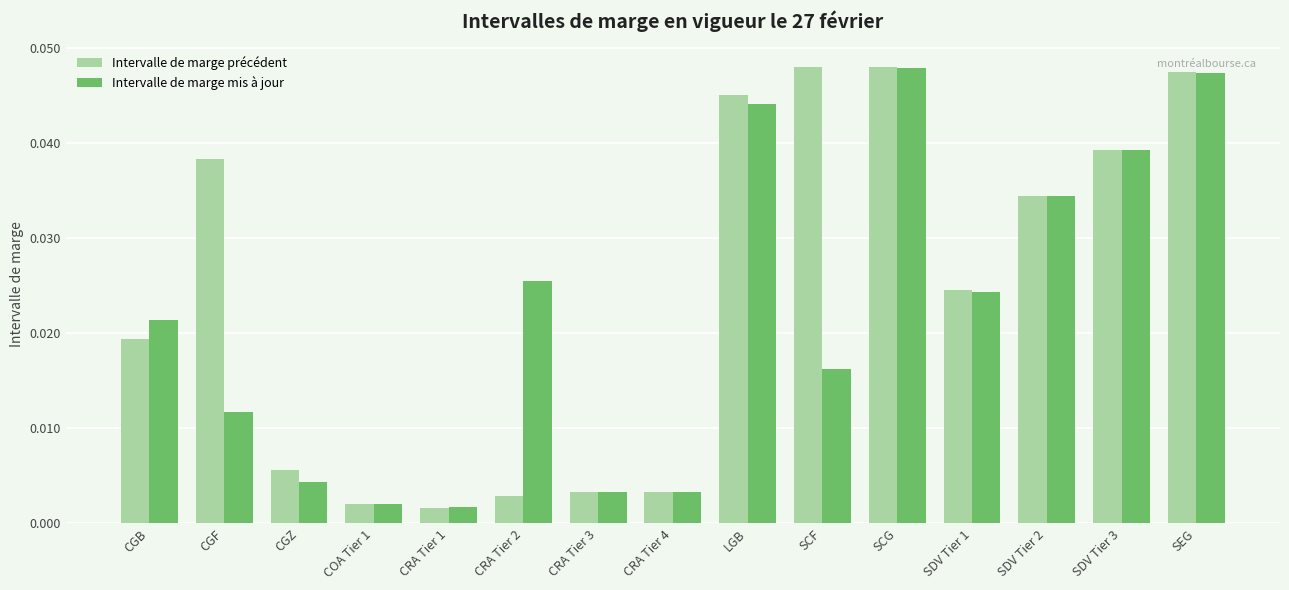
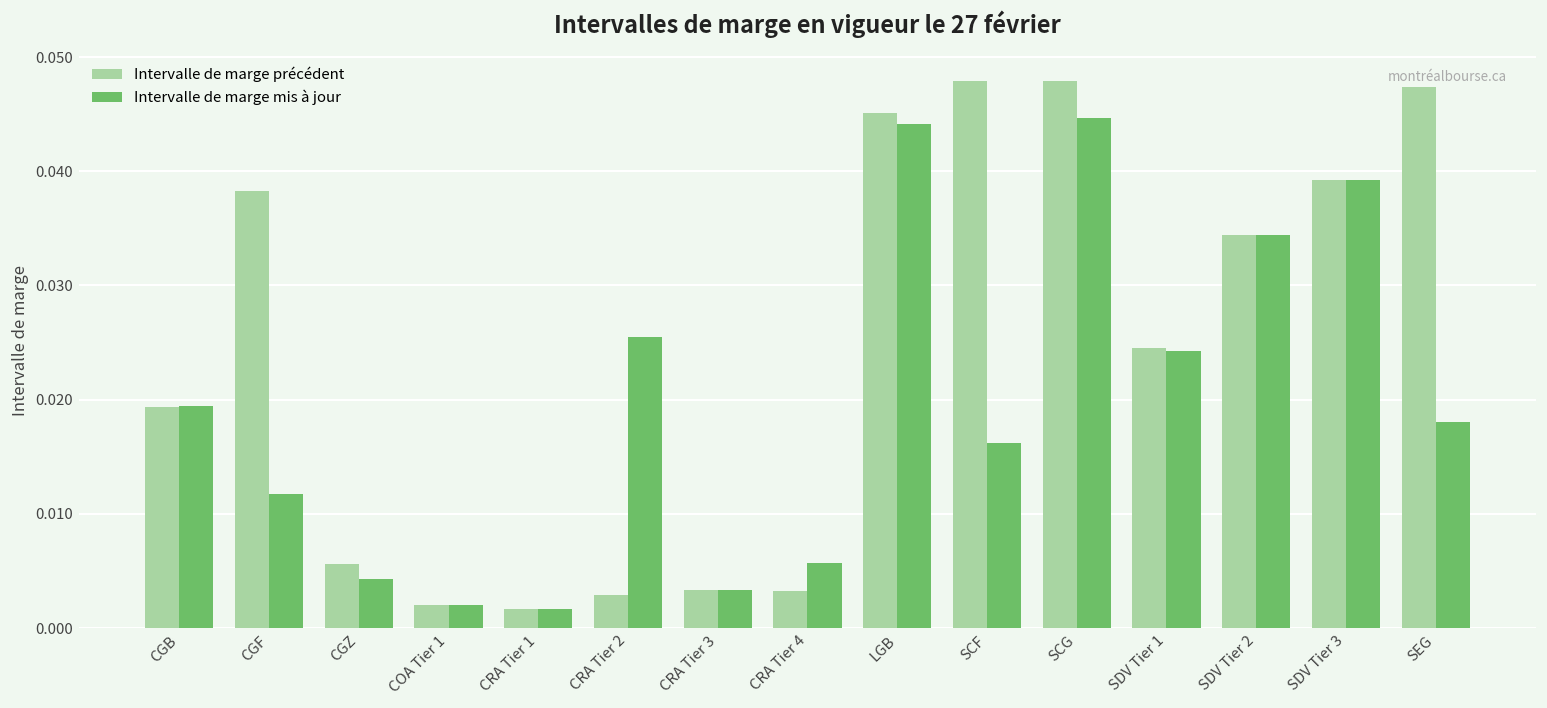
Intervalle de marge mis à jour, CGB: 0.021 -> 0.019
Intervalle de marge mis à jour, CRA Tier 4: 0.003 -> 0.006
Intervalle de marge mis à jour, SCG: 0.048 -> 0.045
Intervalle de marge mis à jour, SEG: 0.047 -> 0.018
